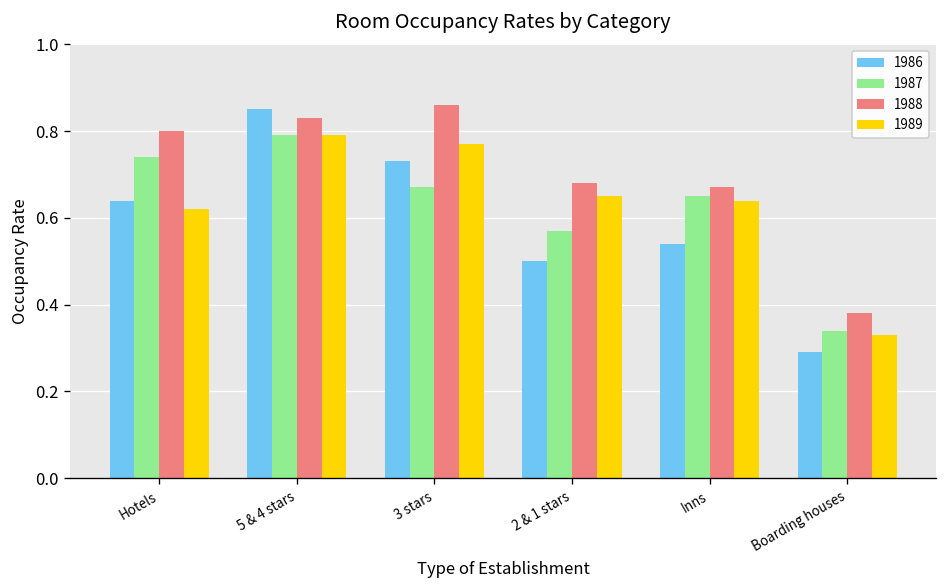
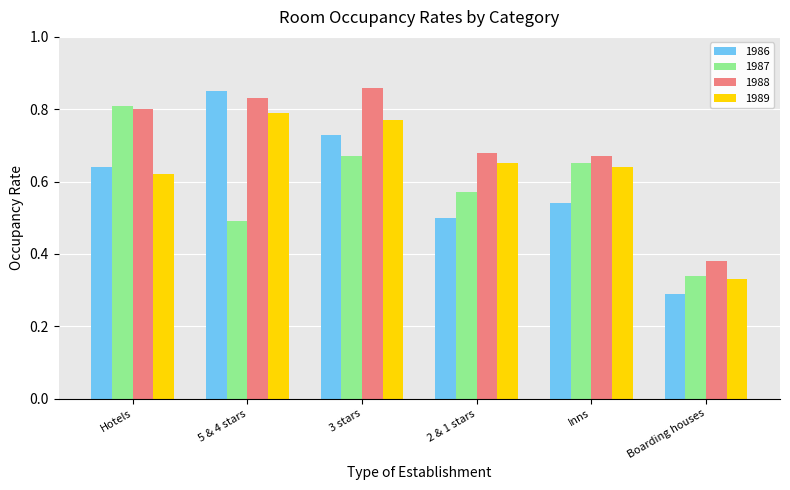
1987, Hotels: 0.74 -> 0.81
1987, 5 & 4 stars: 0.79 -> 0.49
